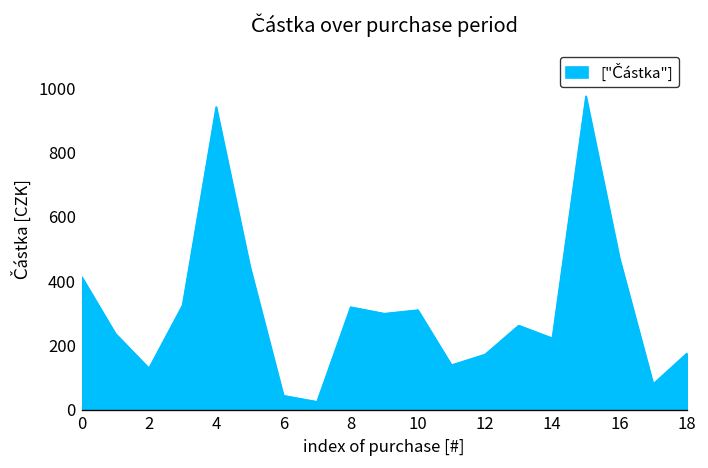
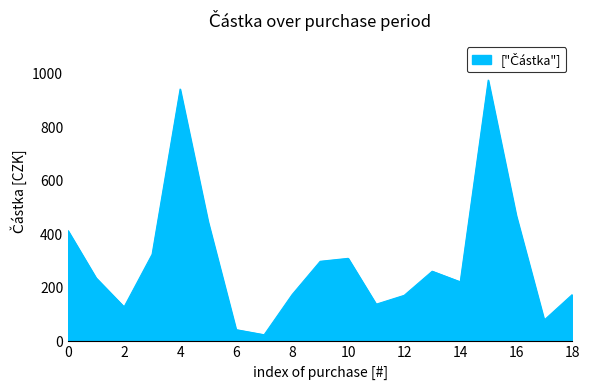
8: 320 -> 180
